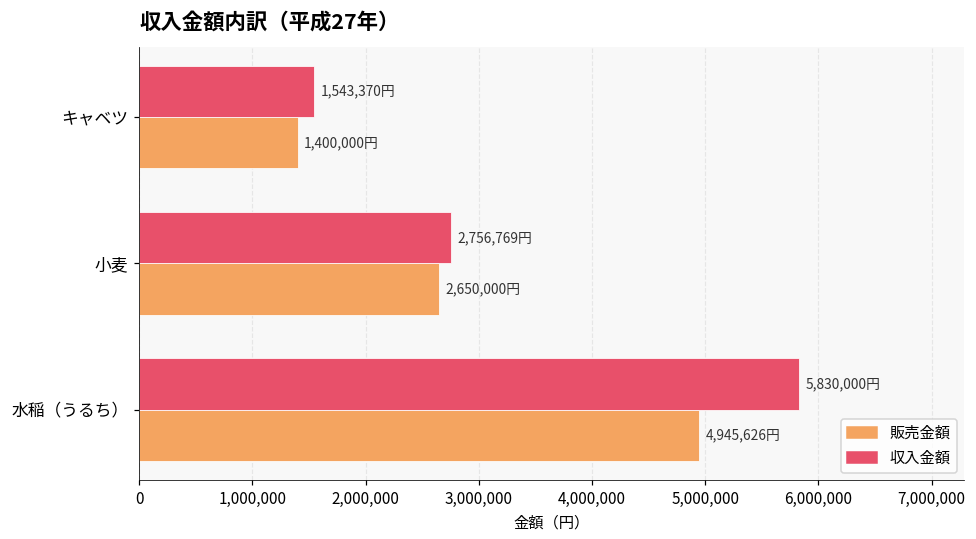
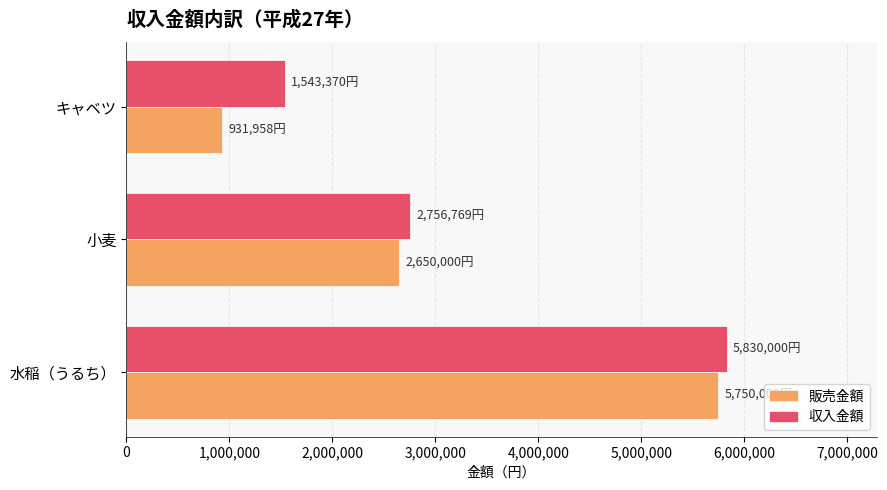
販売金額, キャベツ: 1,400,000円 -> 931,958円
販売金額, 水稲（うるち）: 4,950,000 -> 5,750,000
